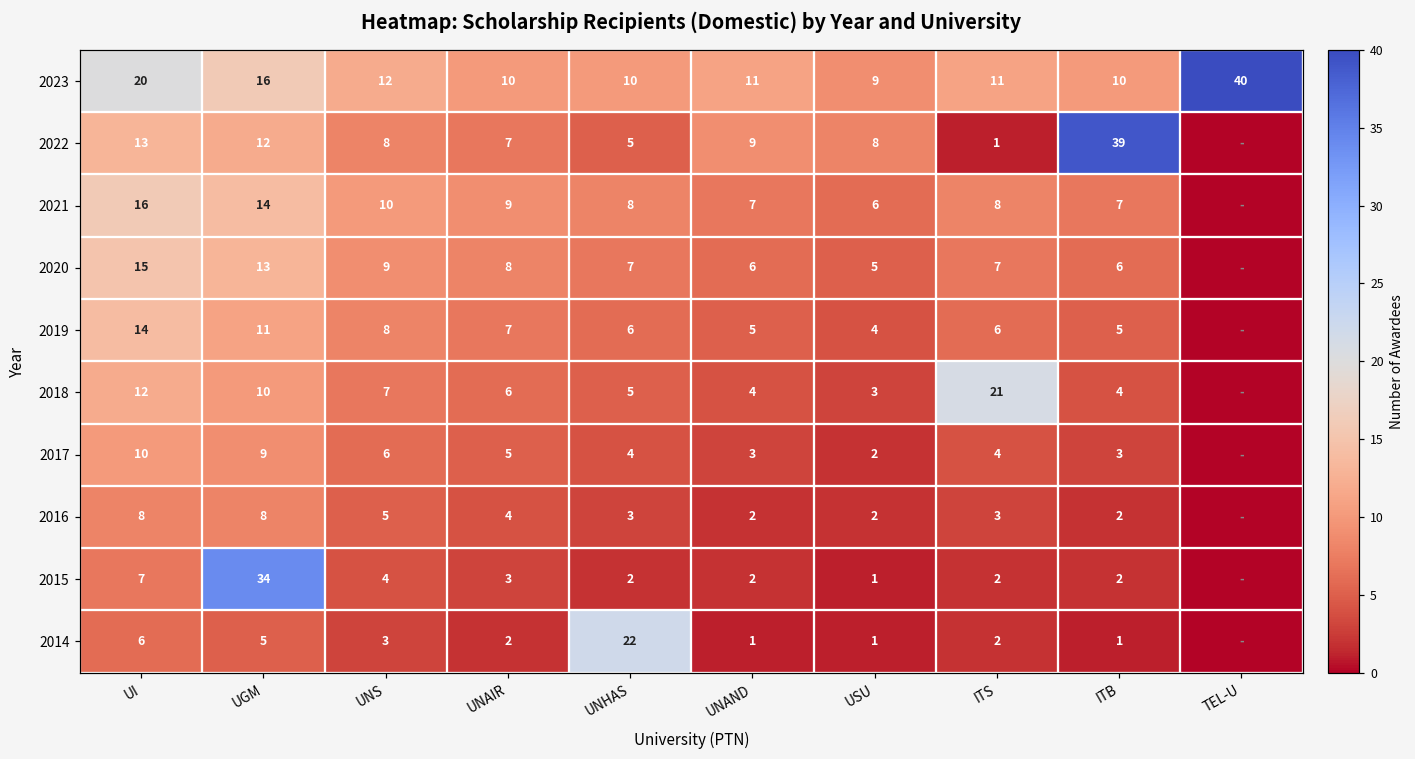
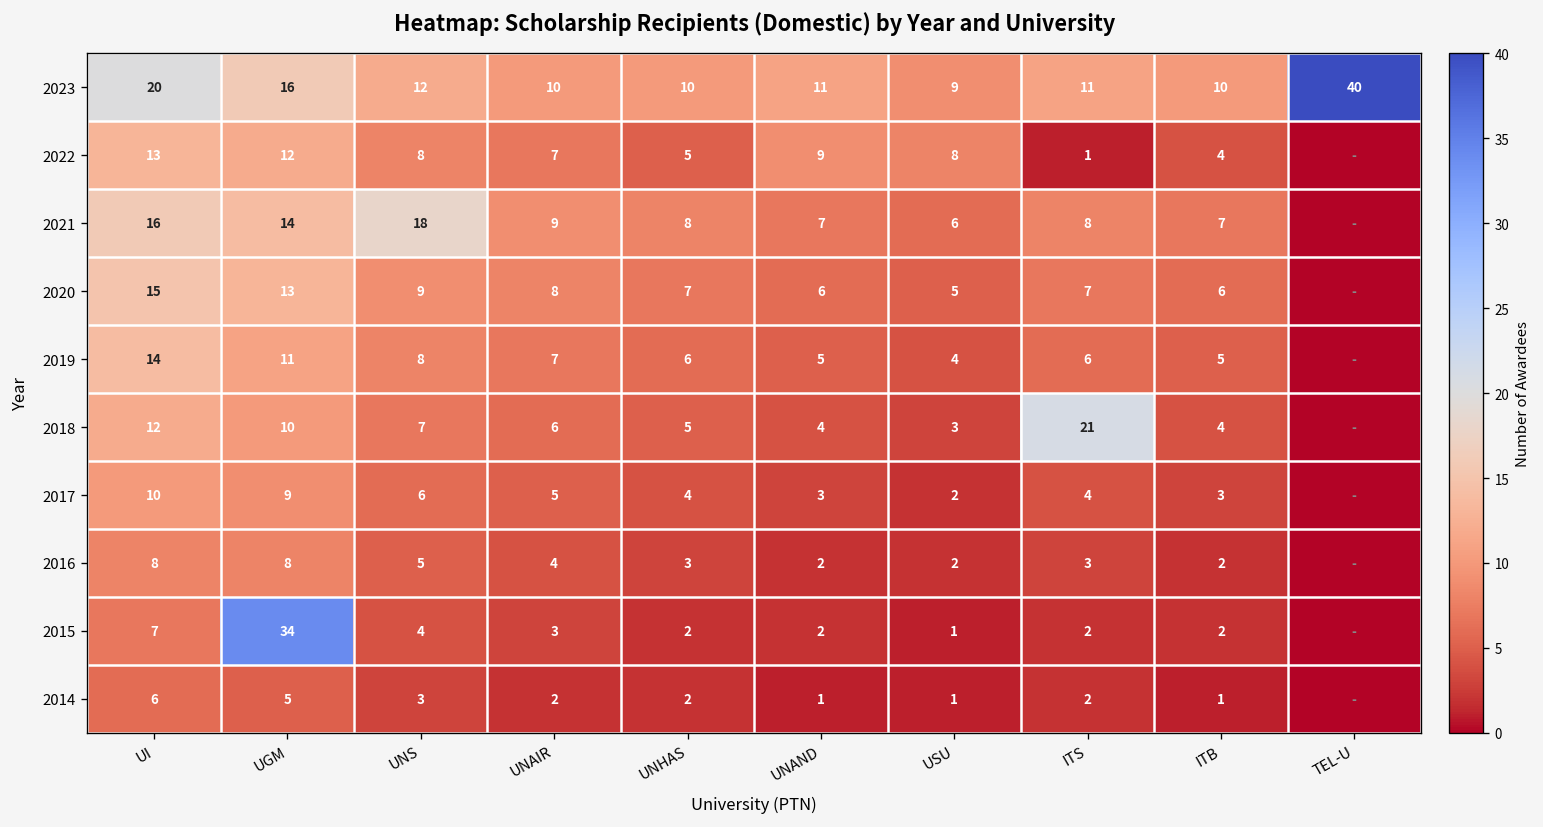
2022, ITB: 39 -> 4
2021, UNS: 10 -> 18
2014, UNHAS: 22 -> 2
